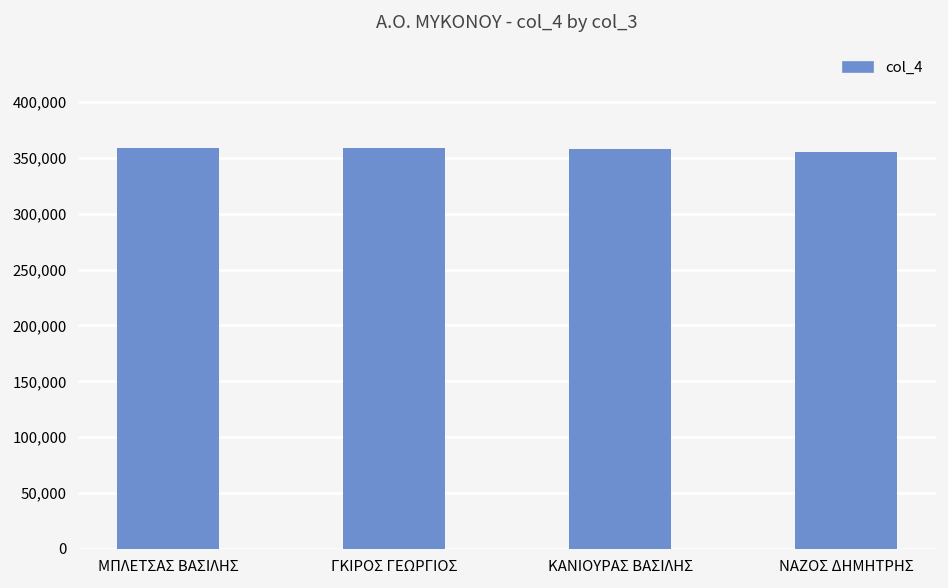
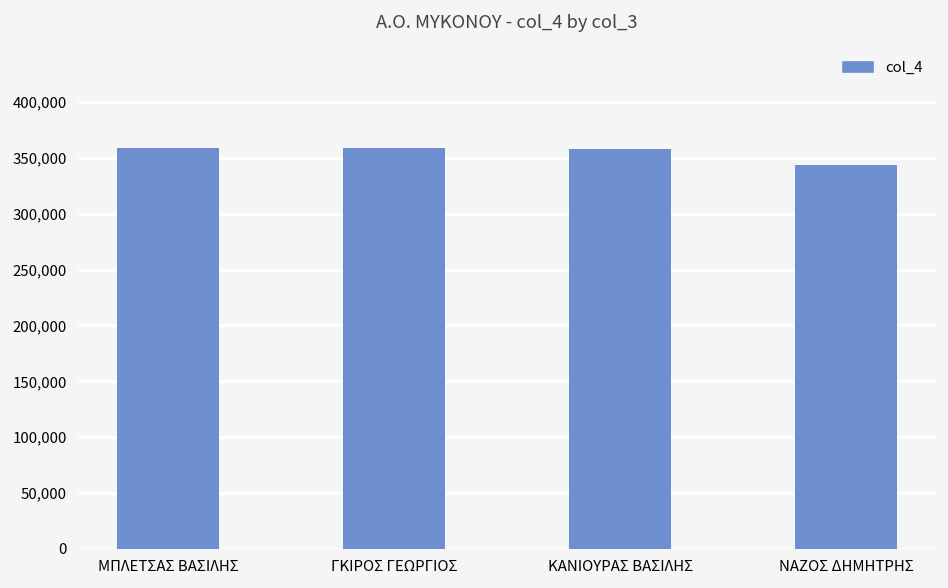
ΝΑΖΟΣ ΔΗΜΗΤΡΗΣ: 360,000 -> 340,000
